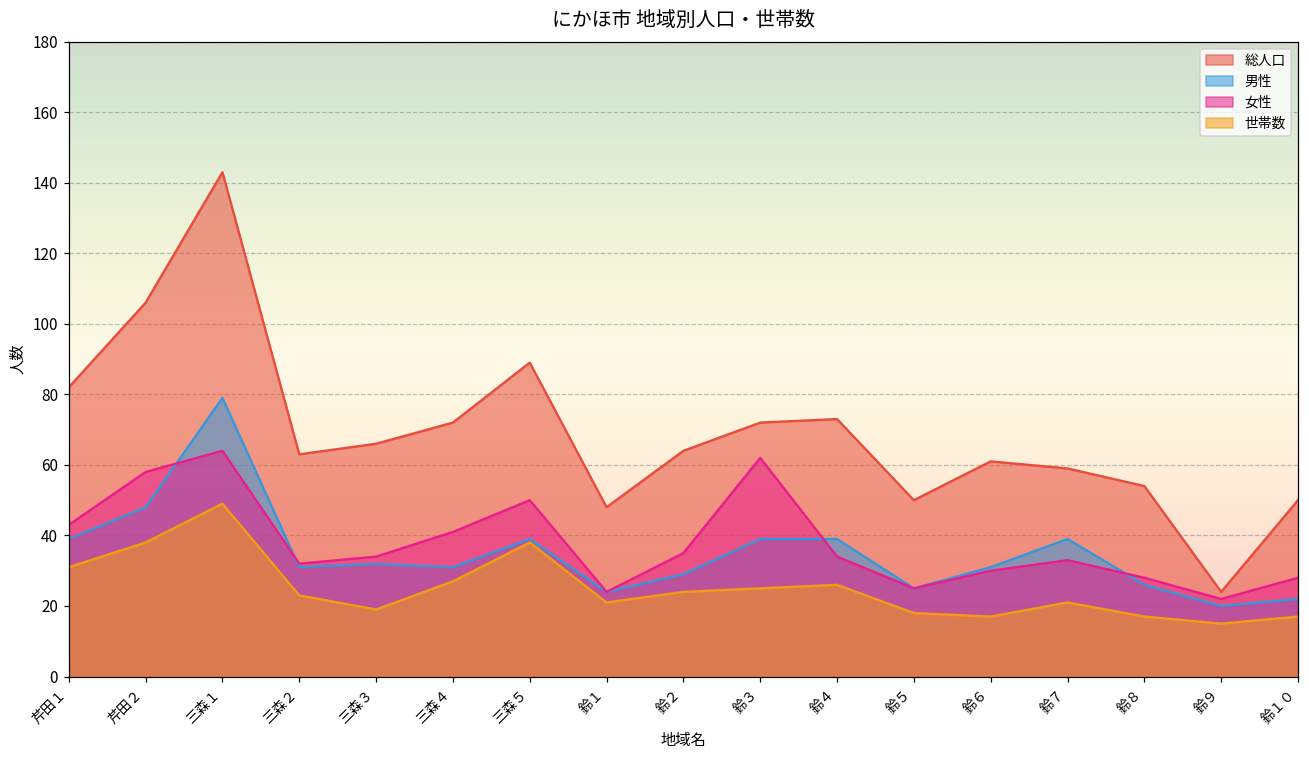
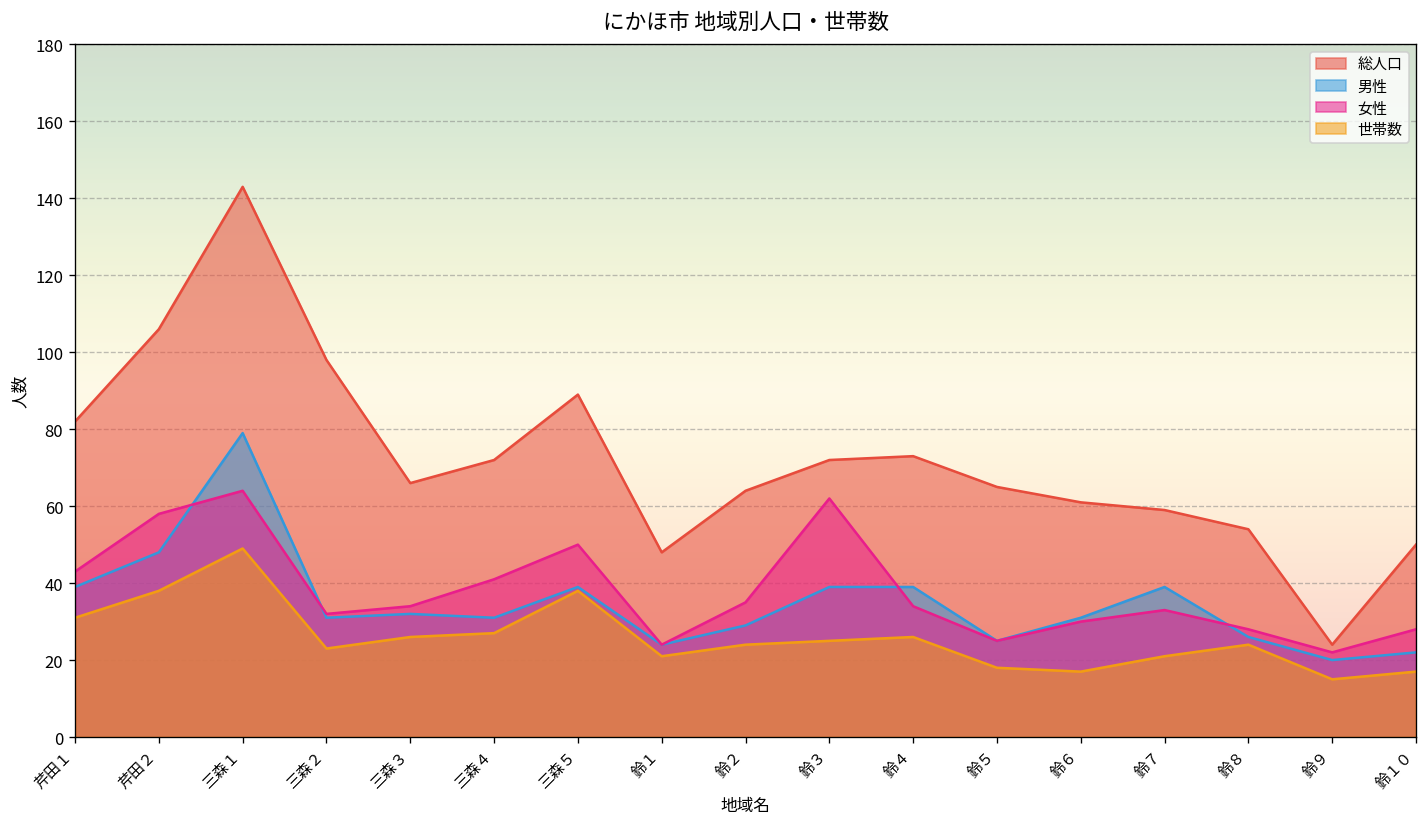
総人口, 三森２: 63 -> 98
世帯数, 三森３: 19 -> 26
総人口, 鈴５: 50 -> 65
世帯数, 鈴８: 17 -> 24
